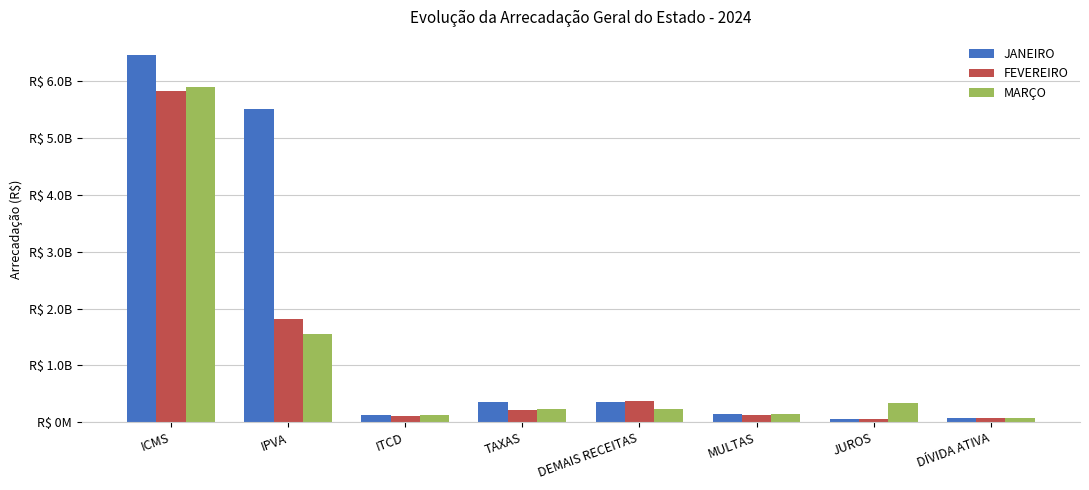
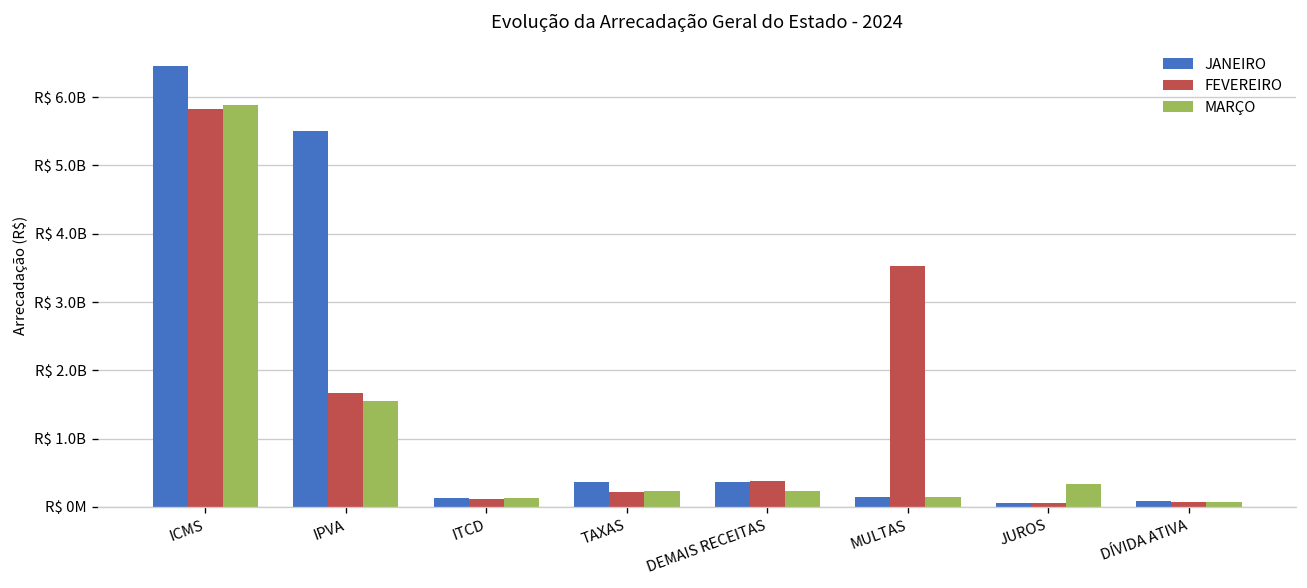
FEVEREIRO, IPVA: R$ 1800000000 -> R$ 1700000000
FEVEREIRO, MULTAS: R$ 100000000 -> R$ 3500000000
